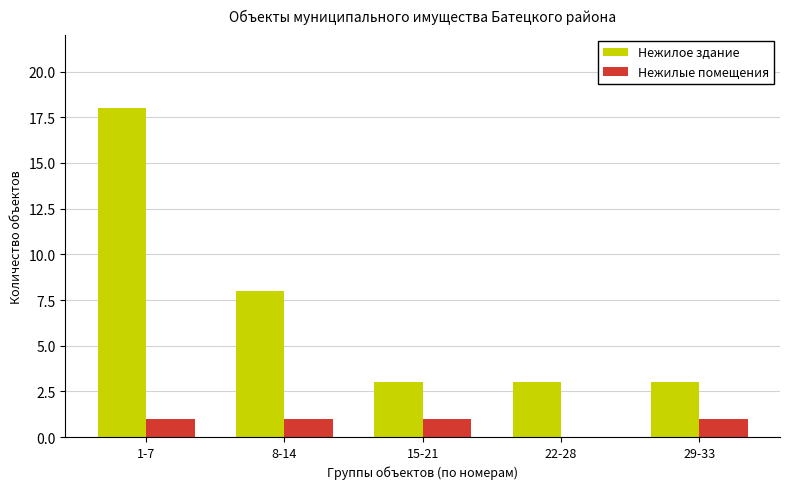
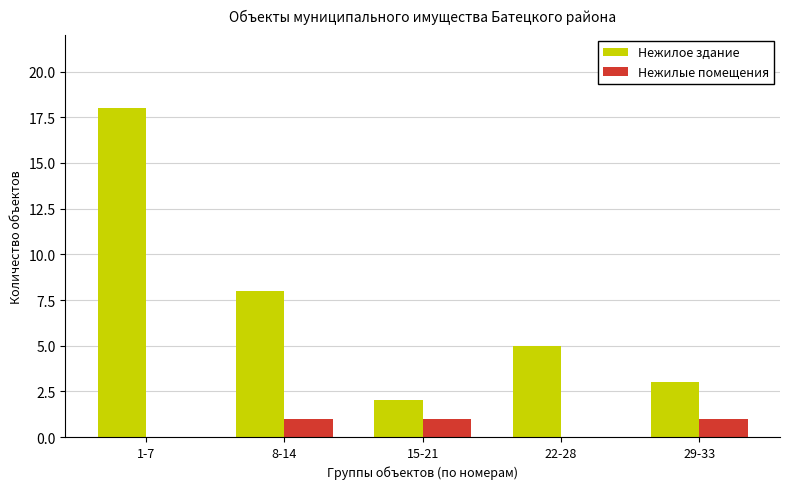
Нежилые помещения, 1-7: 1 -> 0
Нежилое здание, 15-21: 3 -> 2
Нежилое здание, 22-28: 3 -> 5
